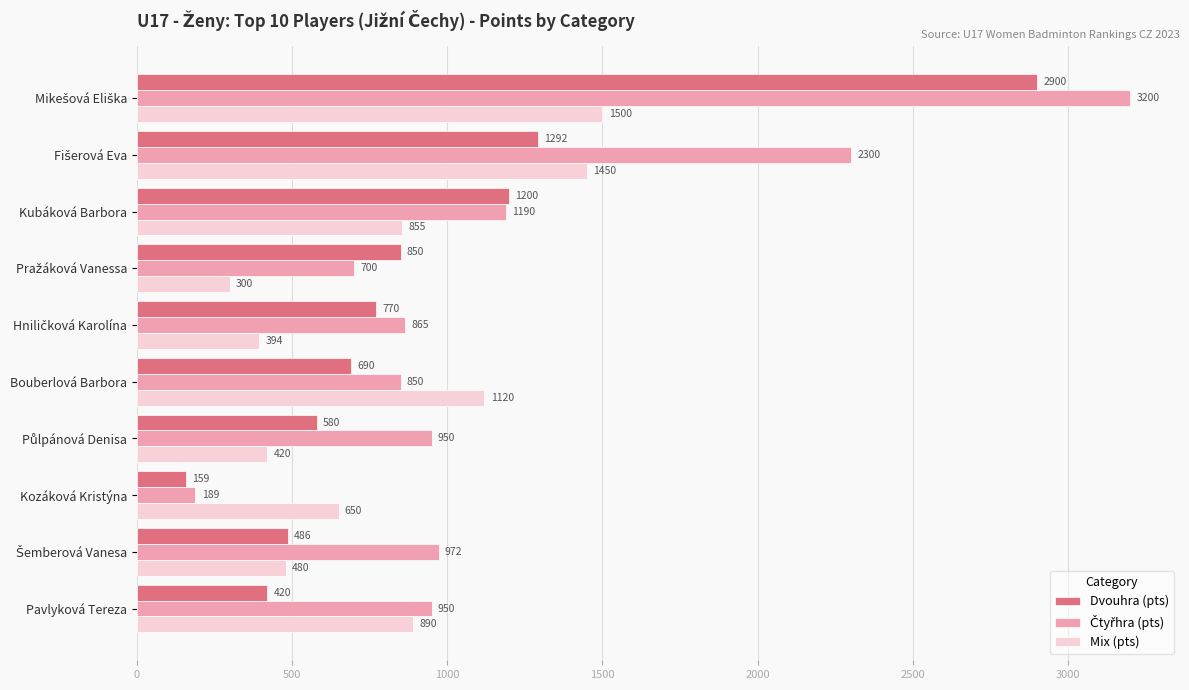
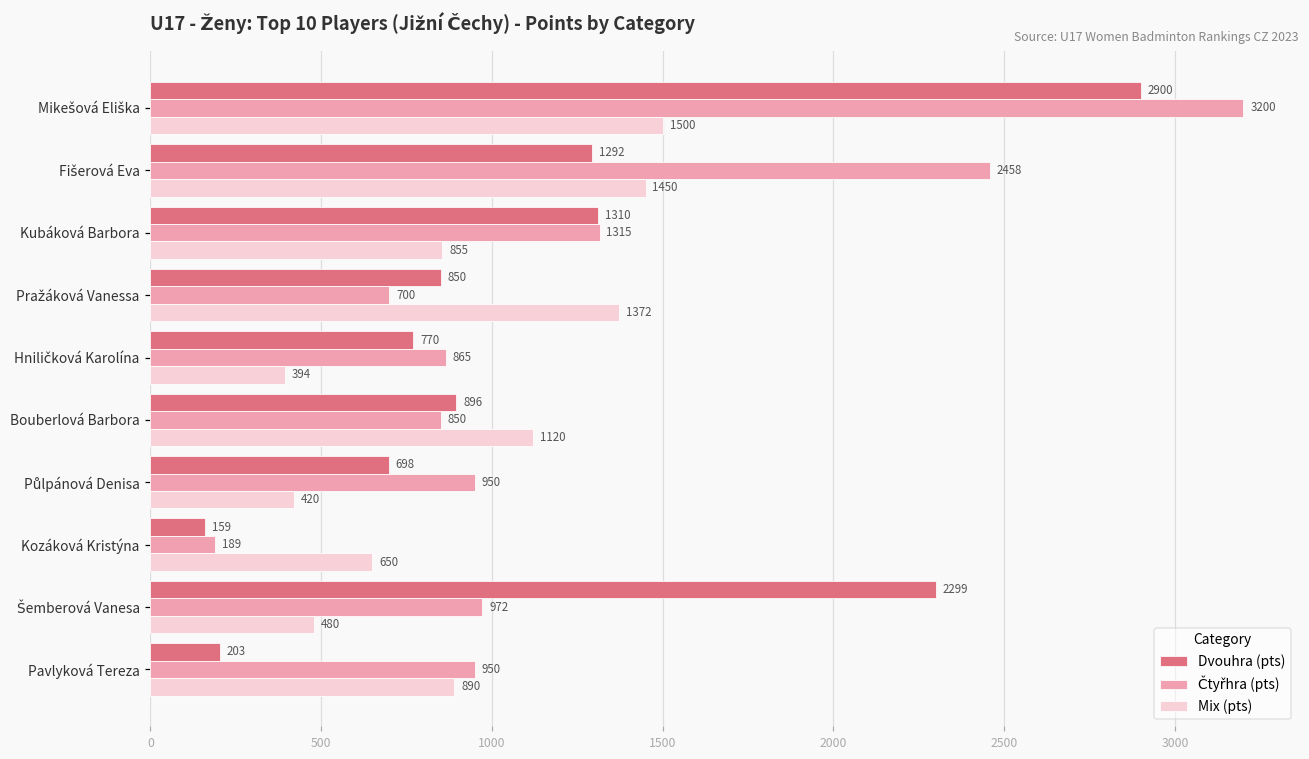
Čtyřhra (pts), Fišerová Eva: 2300 -> 2458
Dvouhra (pts), Kubáková Barbora: 1200 -> 1310
Čtyřhra (pts), Kubáková Barbora: 1190 -> 1315
Mix (pts), Pražáková Vanessa: 300 -> 1372
Dvouhra (pts), Bouberlová Barbora: 690 -> 896
Dvouhra (pts), Půlpánová Denisa: 580 -> 698
Dvouhra (pts), Šemberová Vanesa: 486 -> 2299
Dvouhra (pts), Pavlyková Tereza: 420 -> 203
